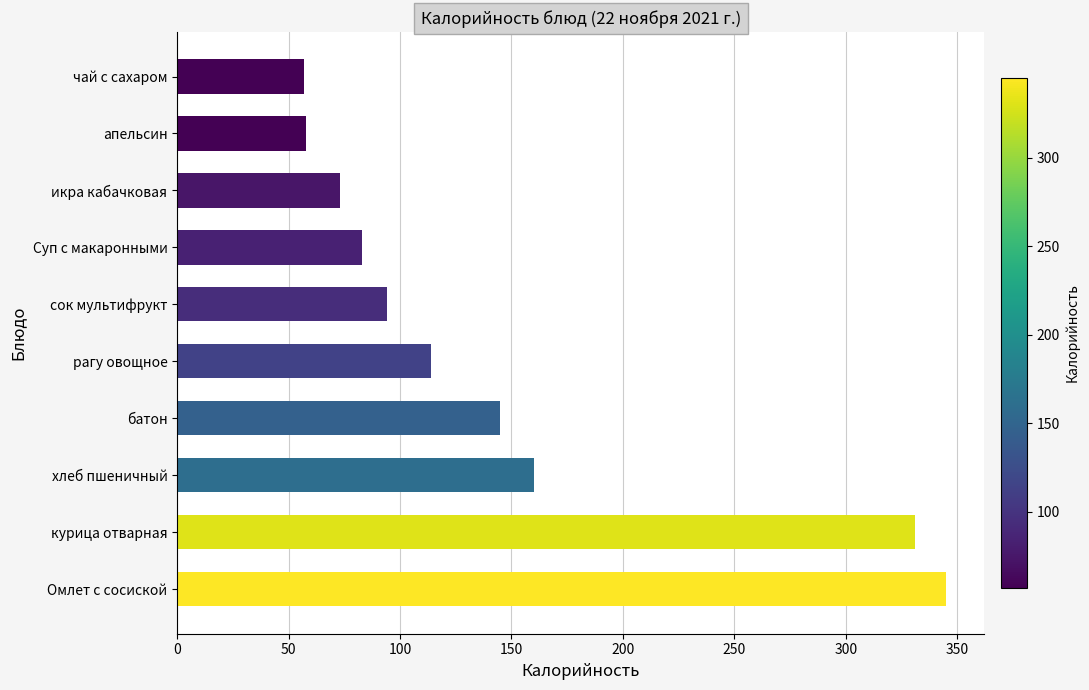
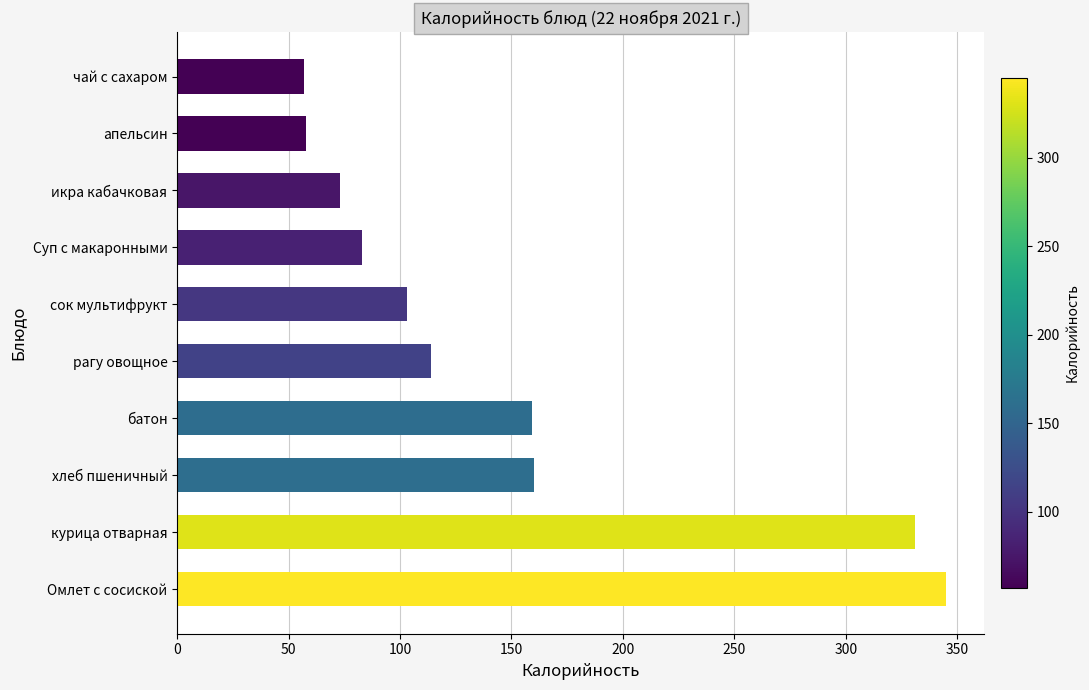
сок мультифрукт: 94 -> 103
батон: 145 -> 159
